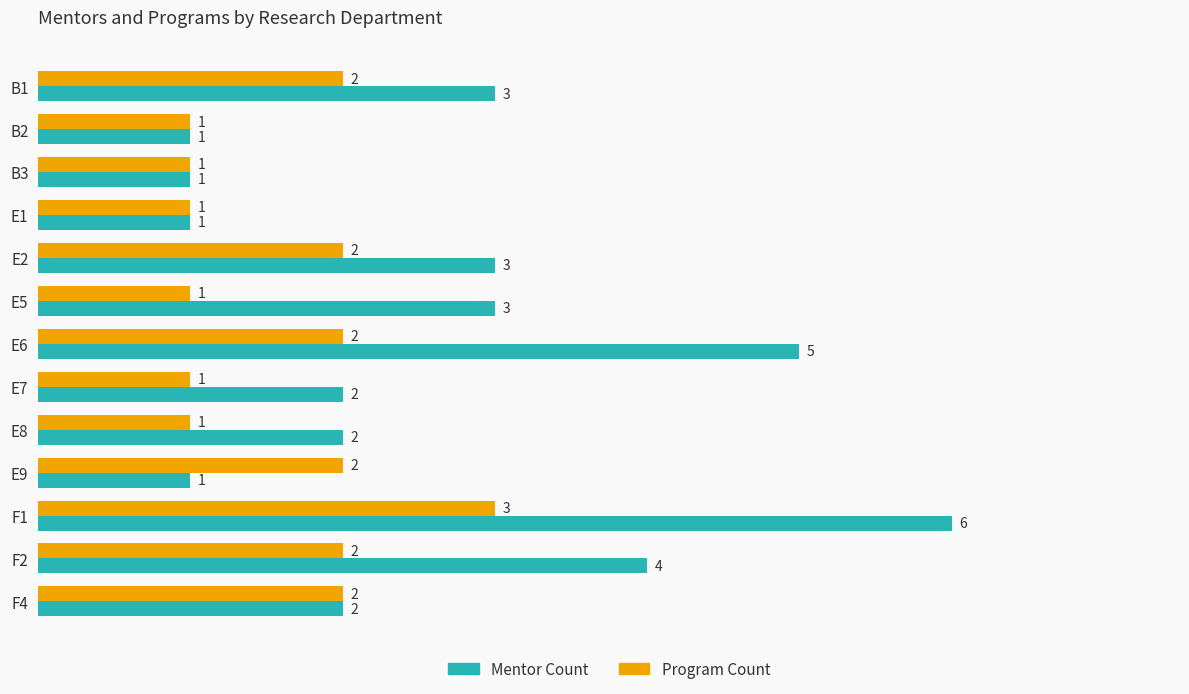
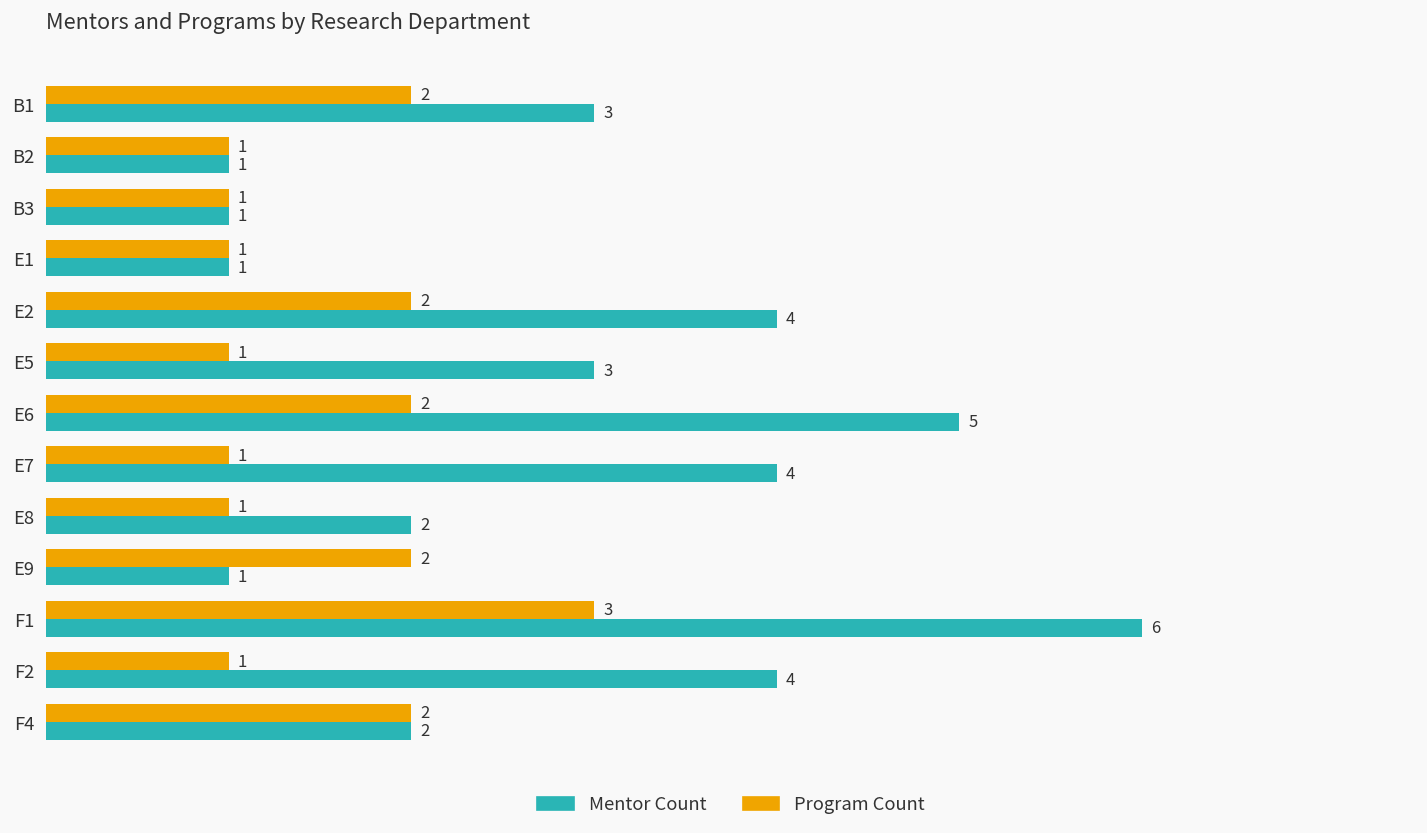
Mentor Count, E2: 3 -> 4
Mentor Count, E7: 2 -> 4
Program Count, F2: 2 -> 1
